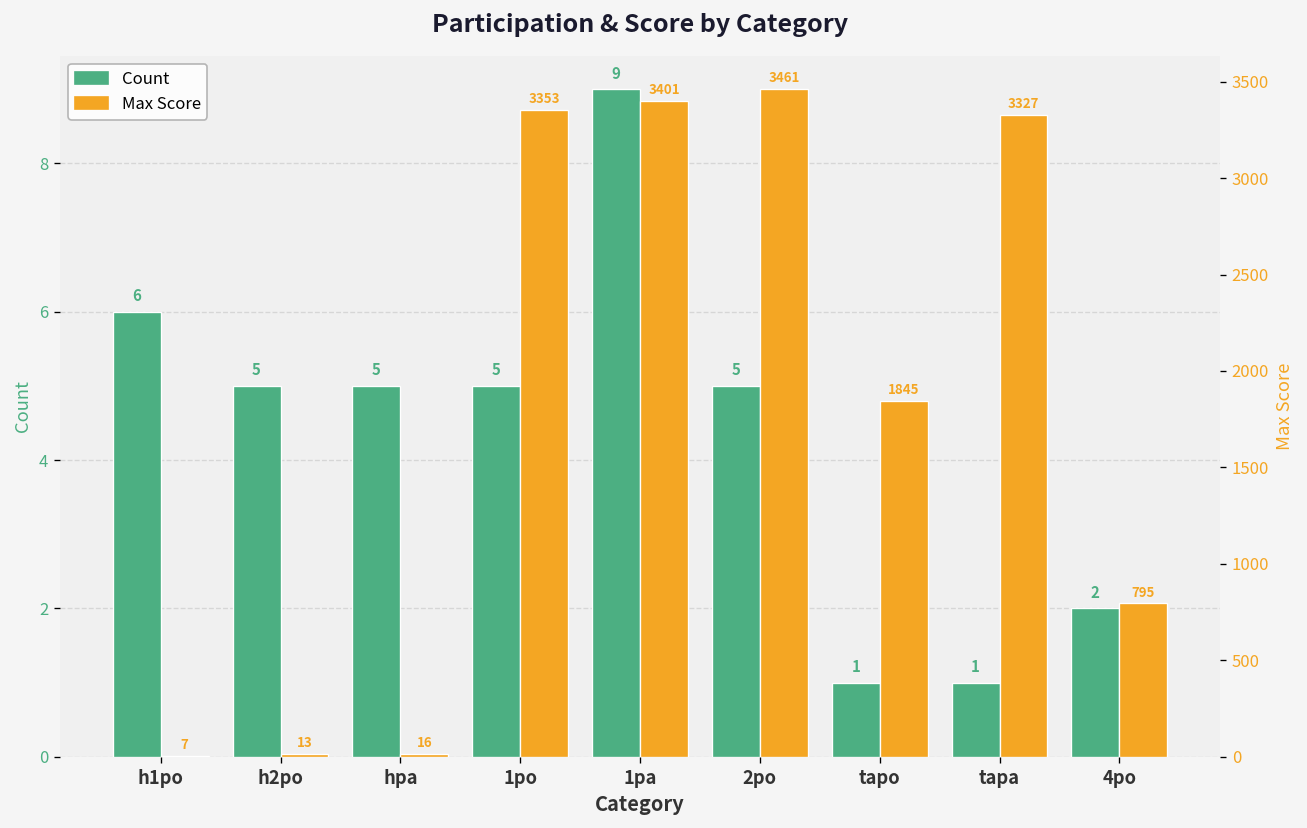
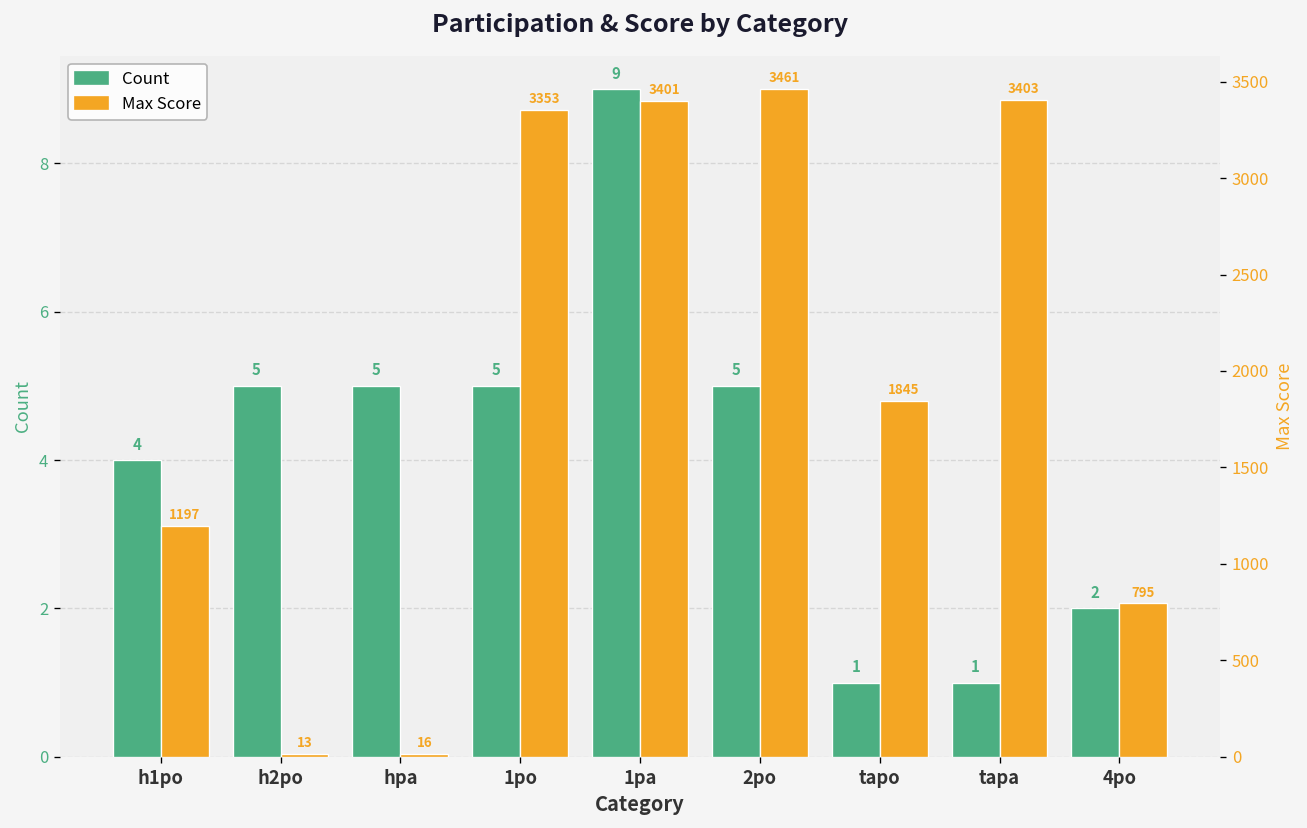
Count, h1po: 6 -> 4
Max Score, h1po: 7 -> 1197
Max Score, tapa: 3327 -> 3403
